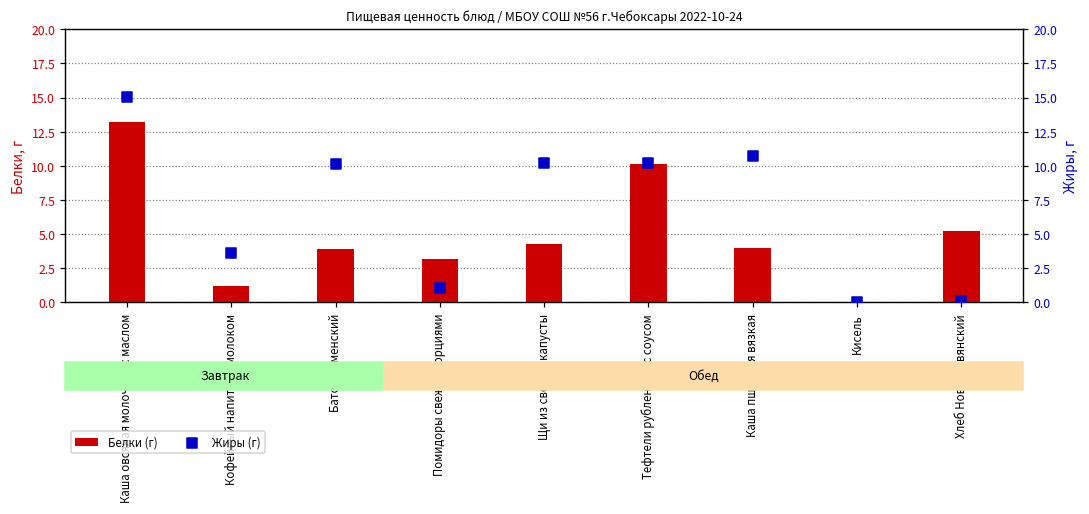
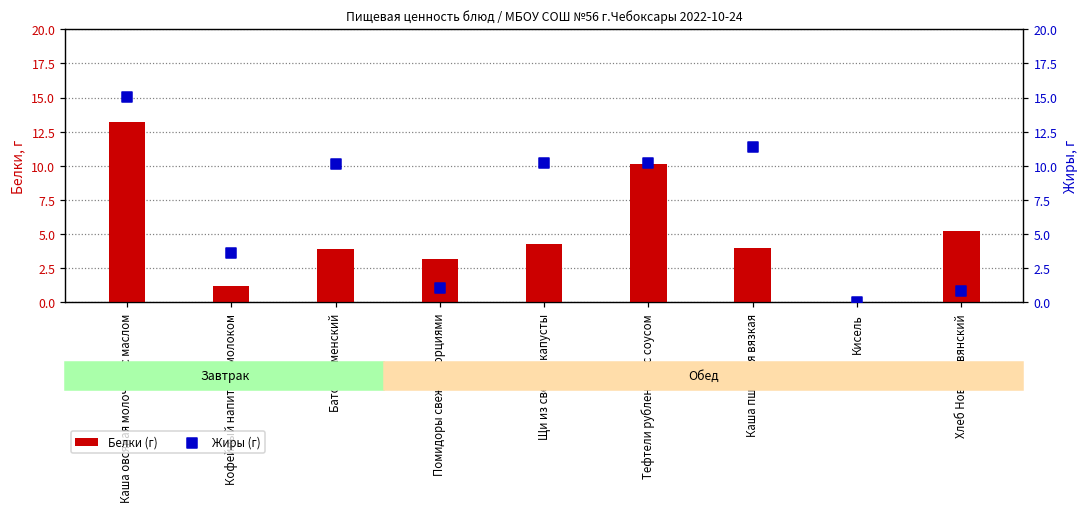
Жиры (г), Каша пшенная вязкая: 10.7 -> 11.4
Жиры (г), Хлеб Новославянский: 0.1 -> 0.8
